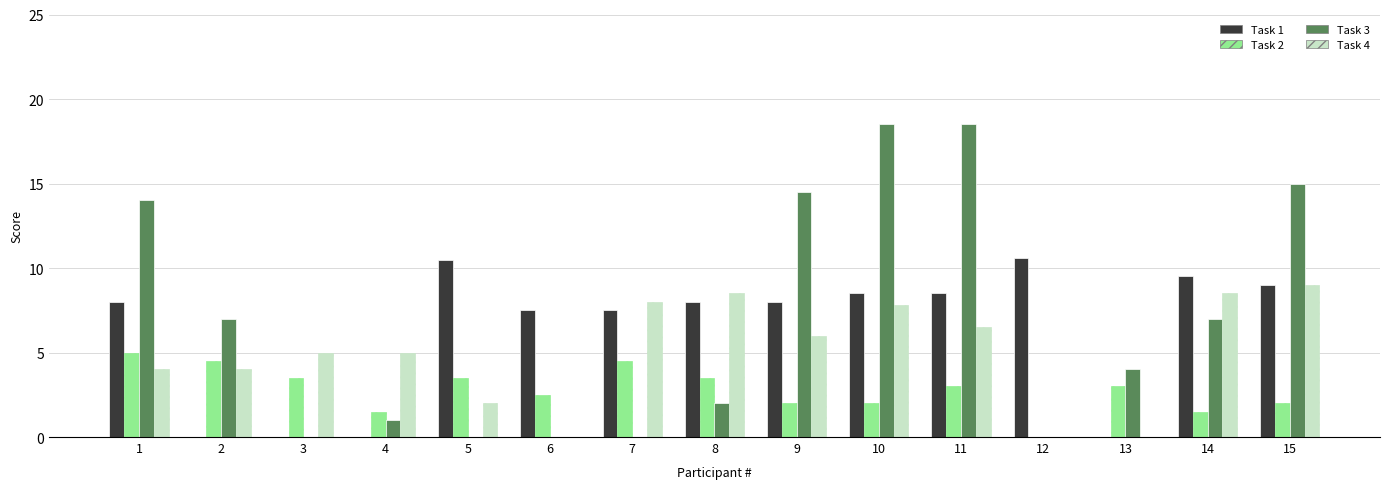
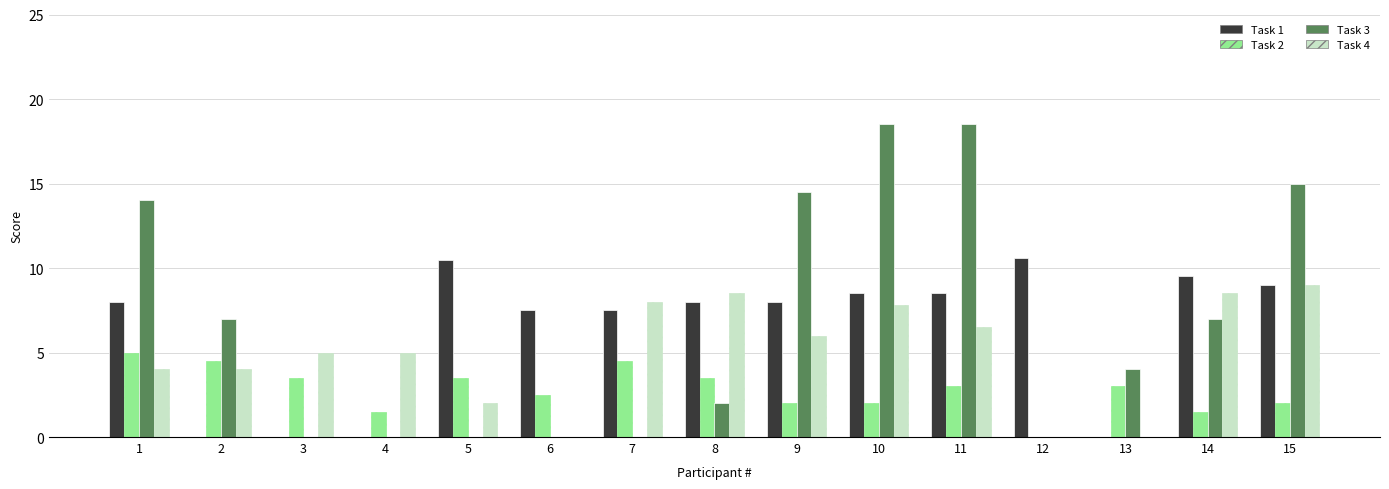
Task 3, 4: 1 -> 0
